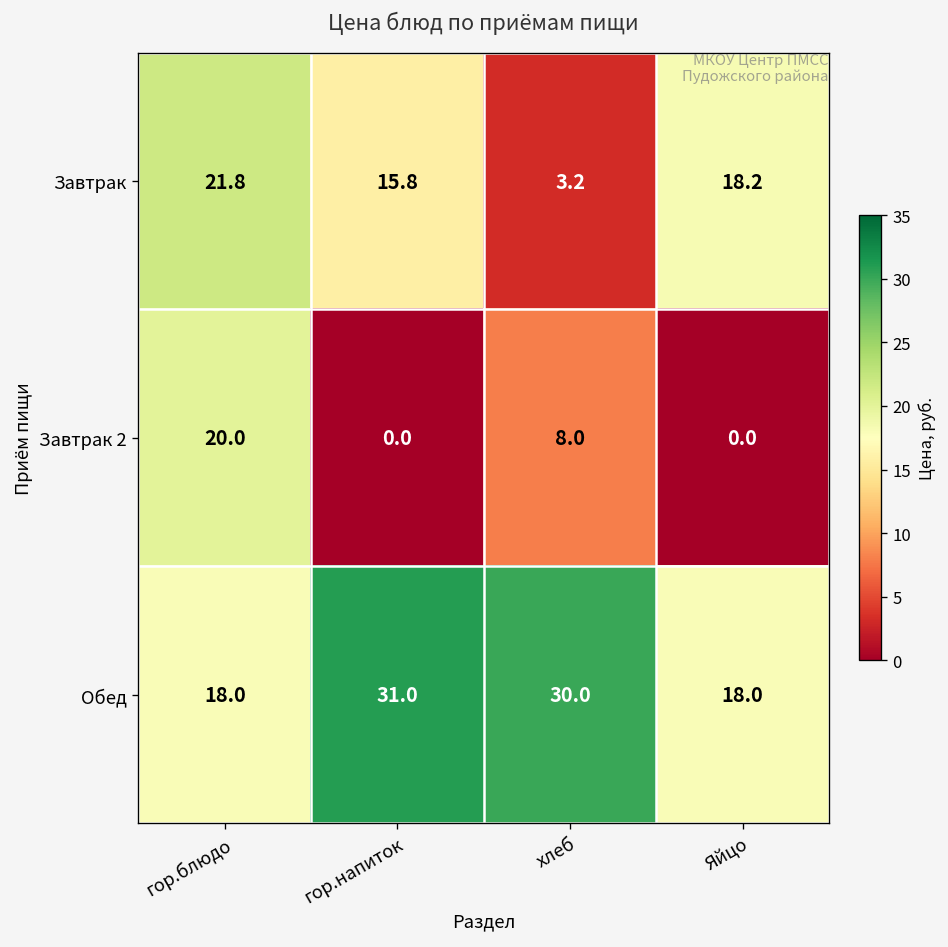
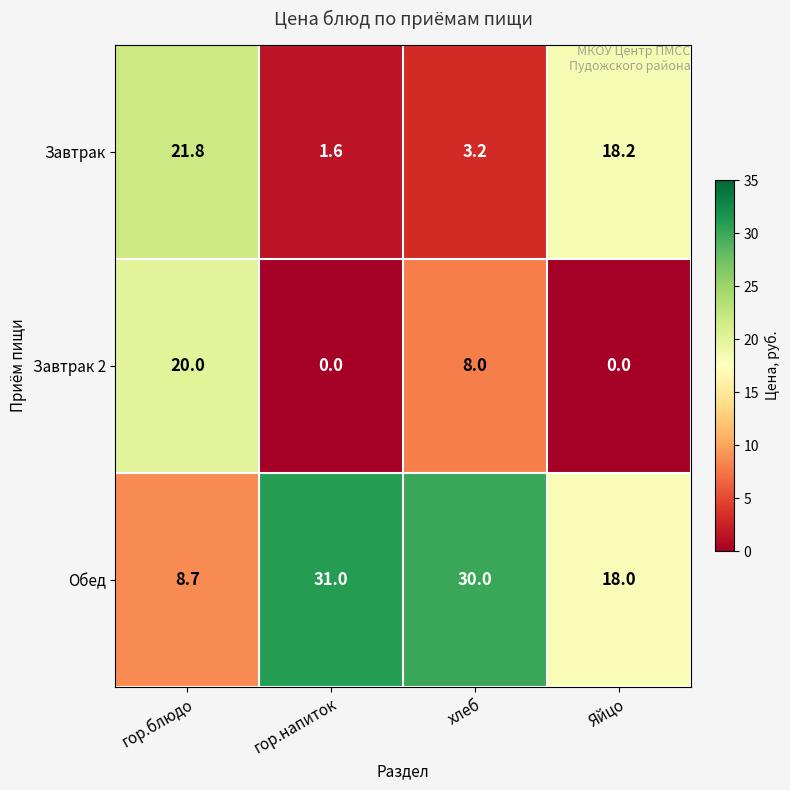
Завтрак, гор.напиток: 15.8 -> 1.6
Обед, гор.блюдо: 18.0 -> 8.7
